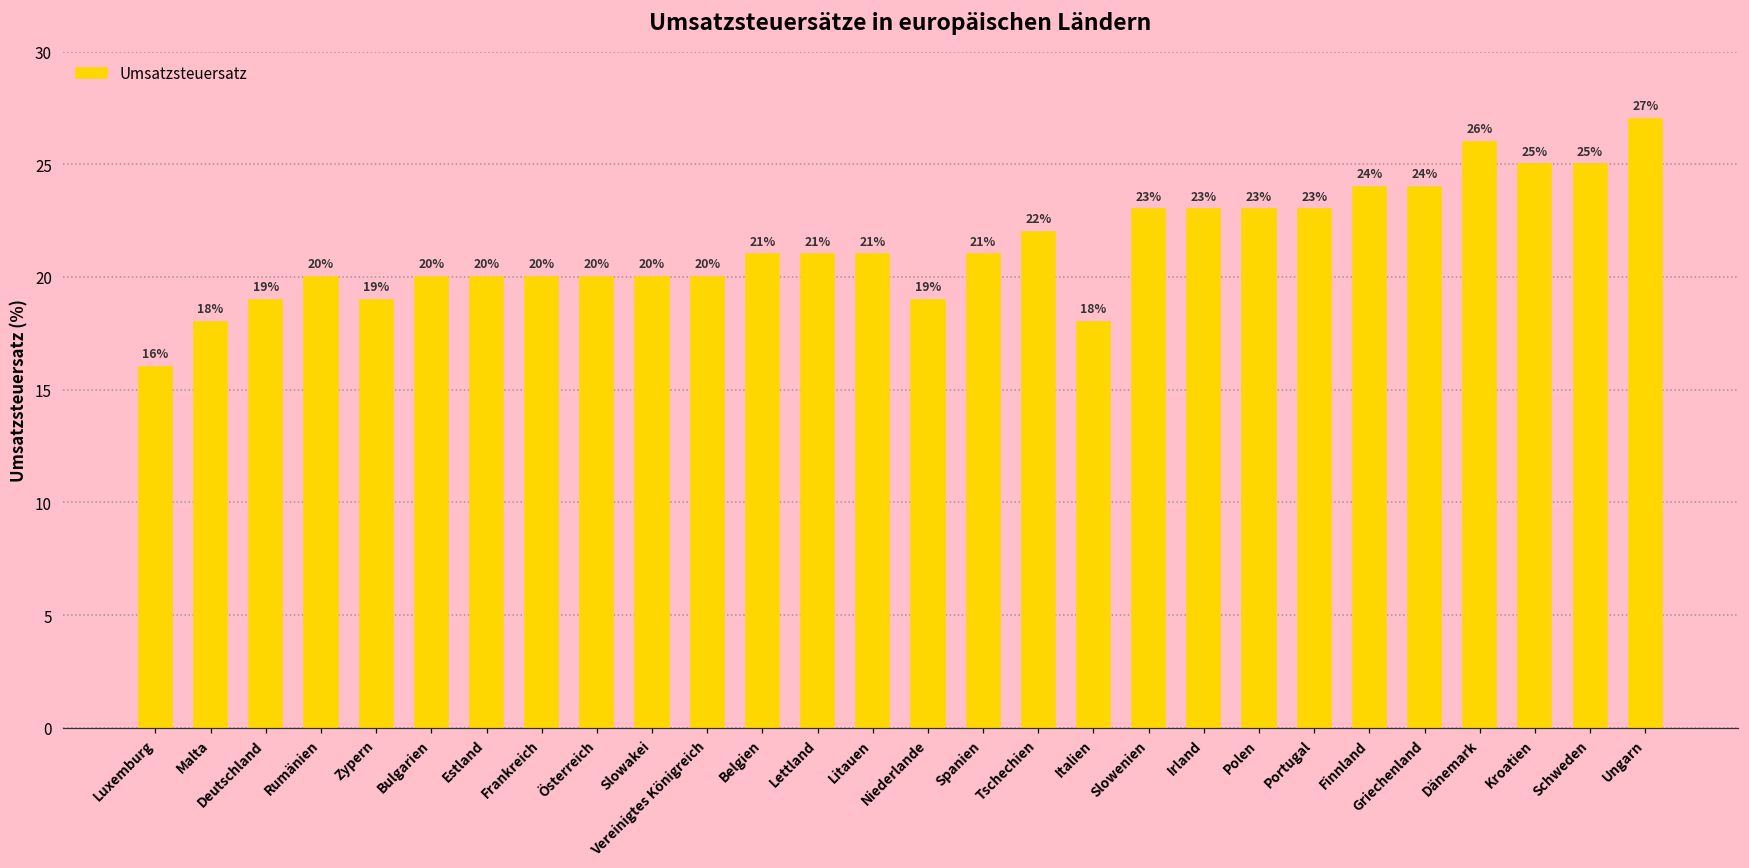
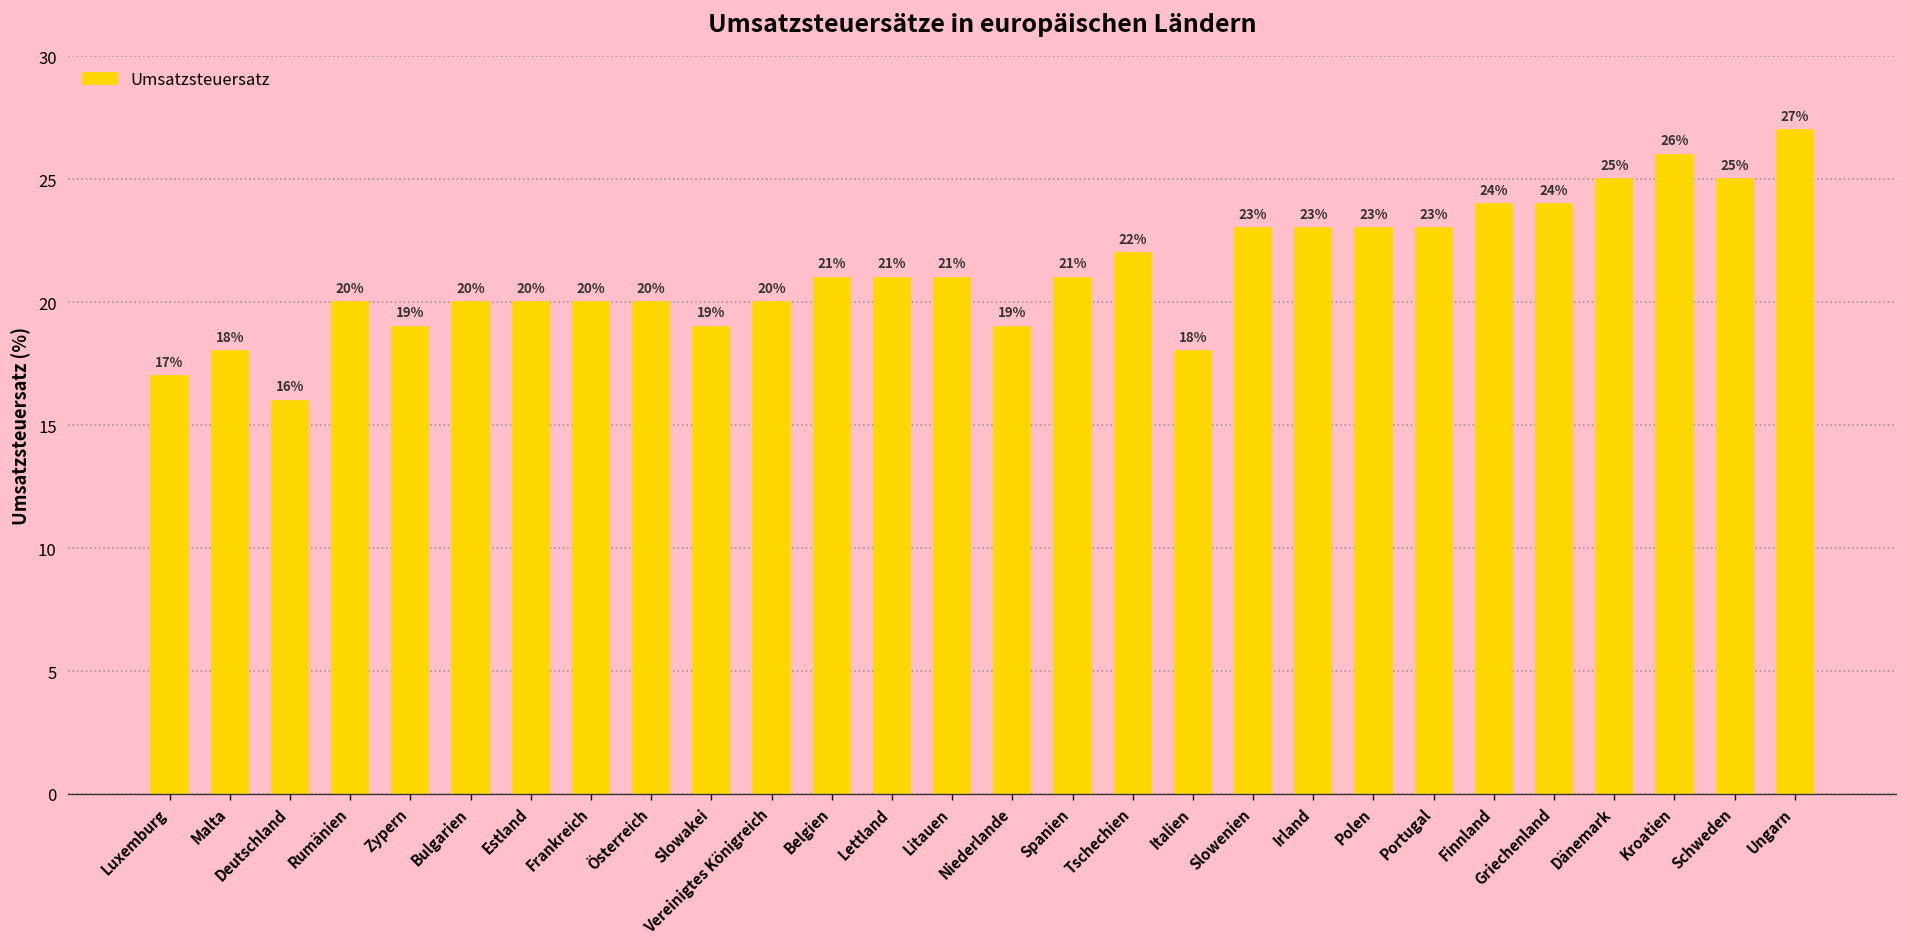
Luxemburg: 16% -> 17%
Deutschland: 19% -> 16%
Slowakei: 20% -> 19%
Dänemark: 26% -> 25%
Kroatien: 25% -> 26%
